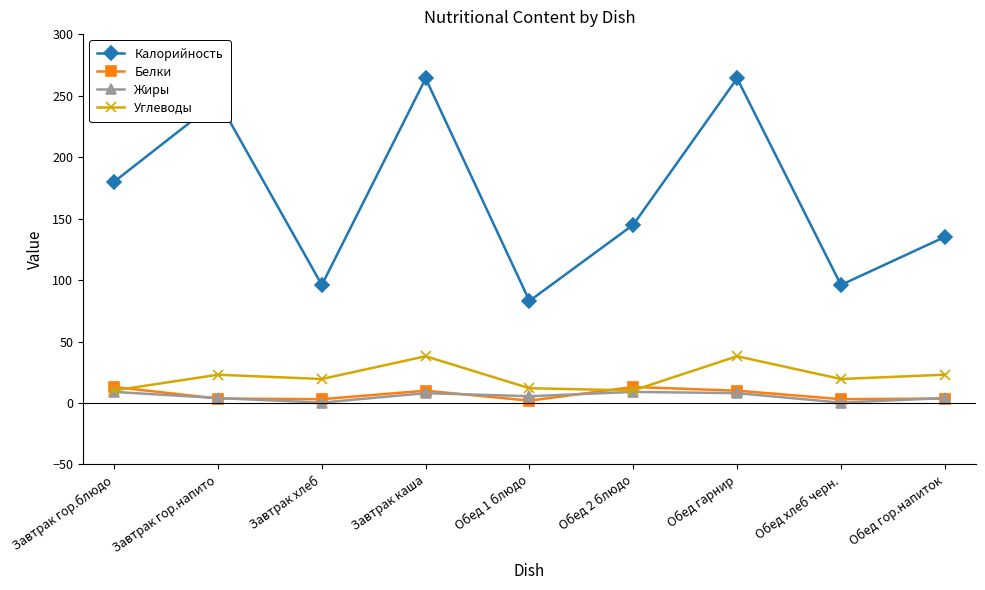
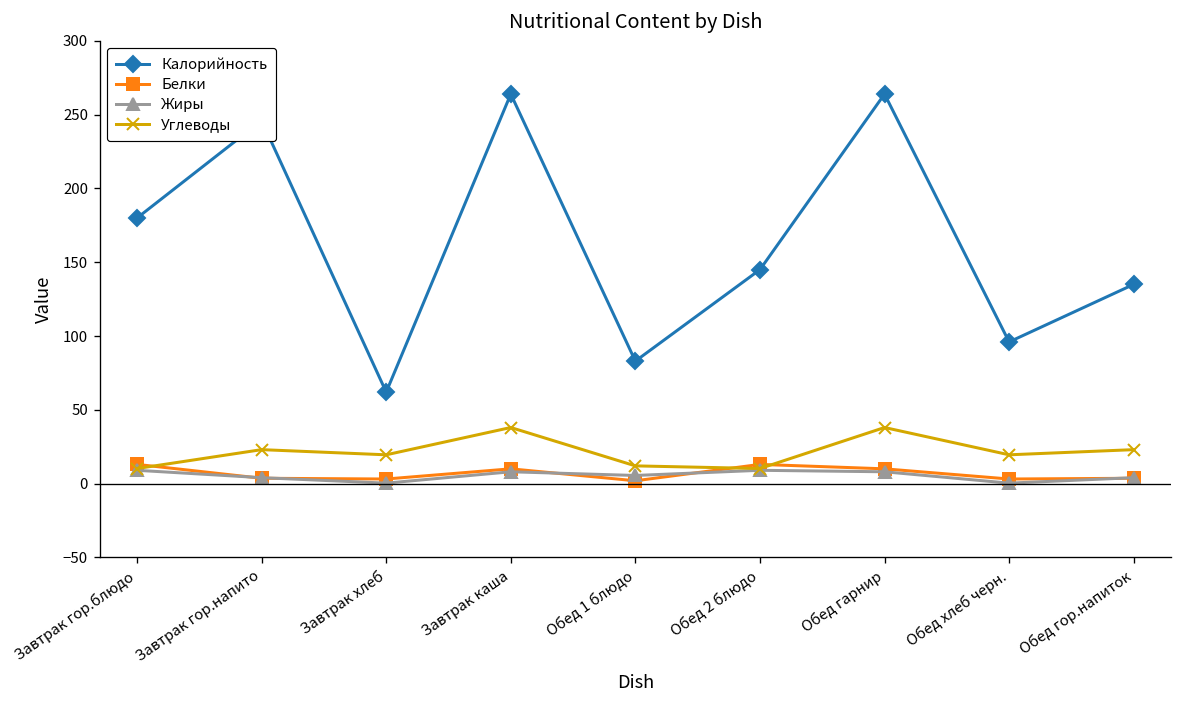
Калорийность, Завтрак хлеб: 96 -> 62
